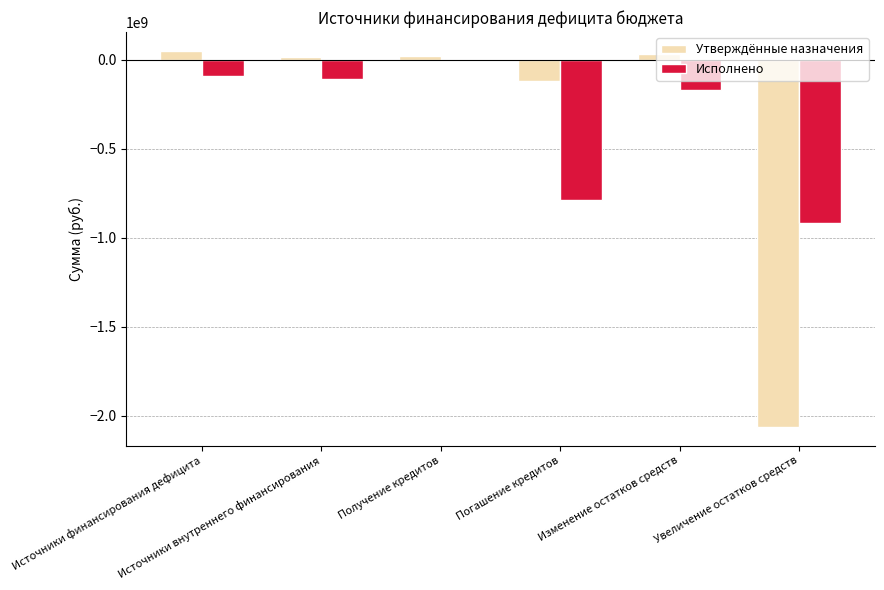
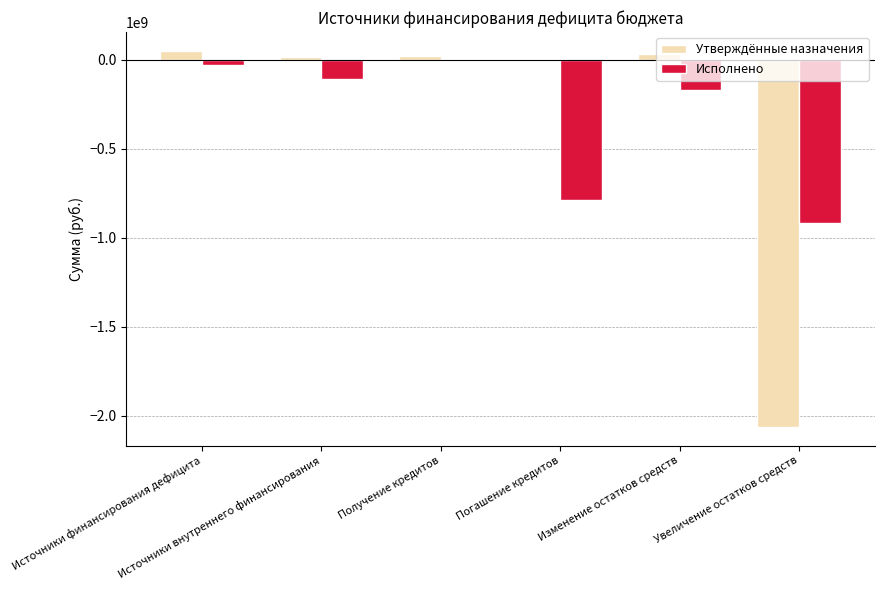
Исполнено, Источники финансирования дефицита: -90000000 -> -30000000
Утверждённые назначения, Погашение кредитов: -120000000 -> 0
